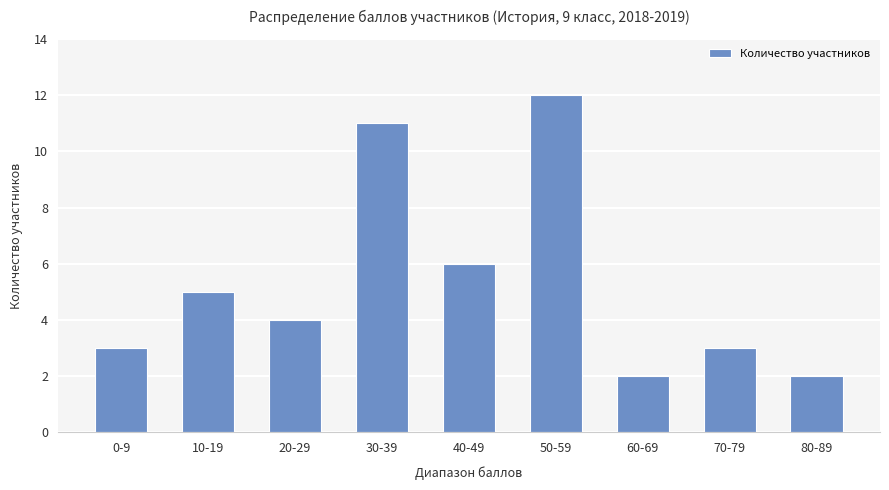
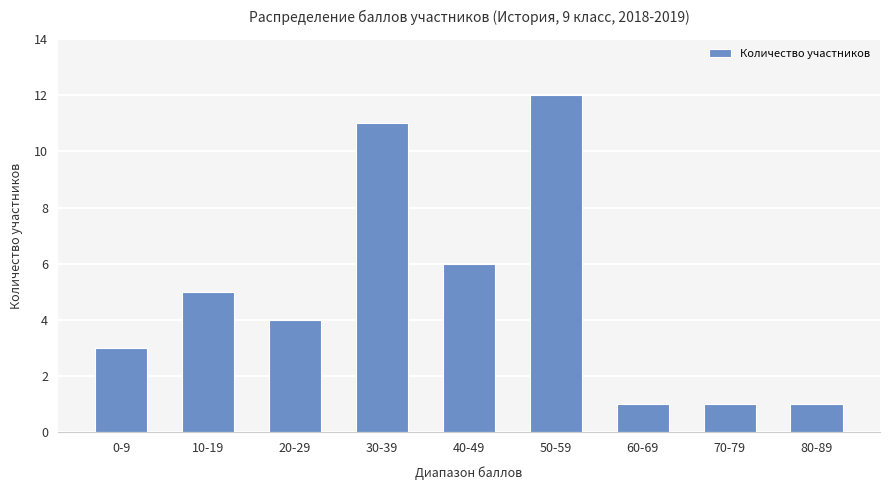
60-69: 2 -> 1
70-79: 3 -> 1
80-89: 2 -> 1
